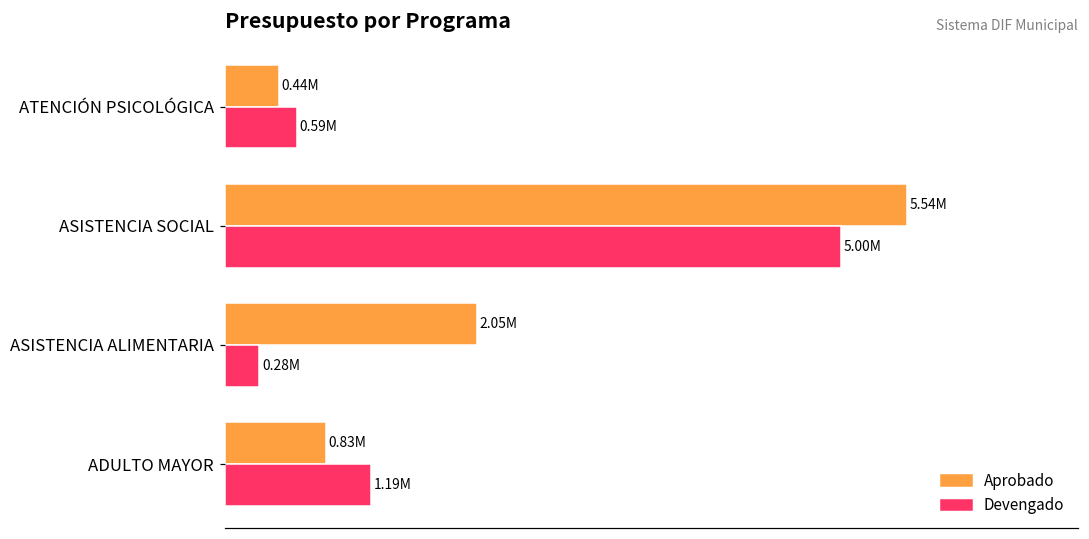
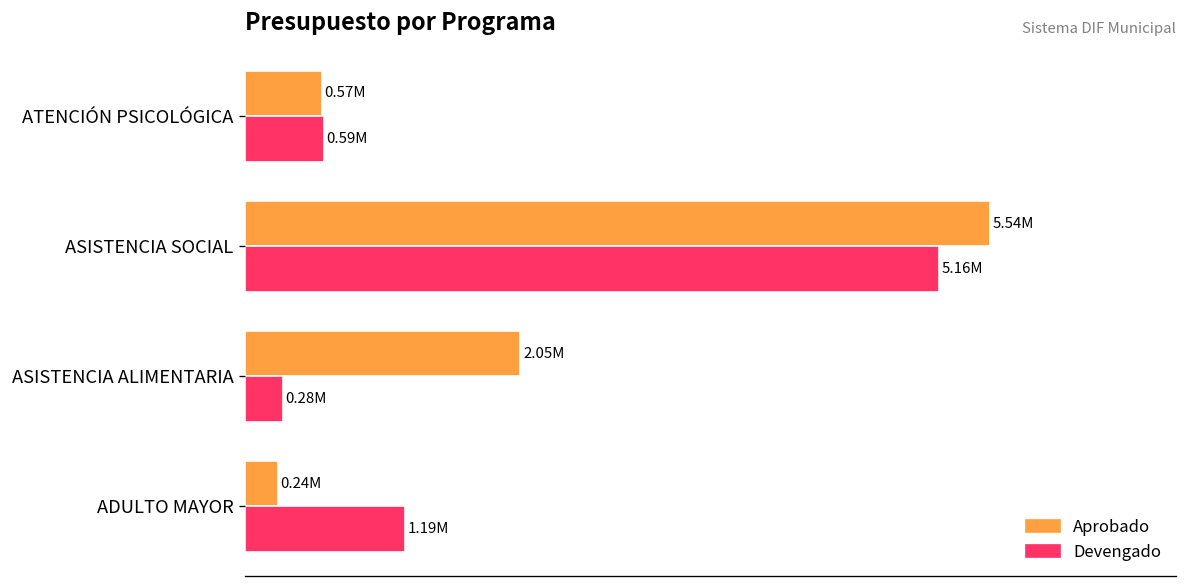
Aprobado, ATENCIÓN PSICOLÓGICA: 0.44M -> 0.57M
Devengado, ASISTENCIA SOCIAL: 5.00M -> 5.16M
Aprobado, ADULTO MAYOR: 0.83M -> 0.24M
